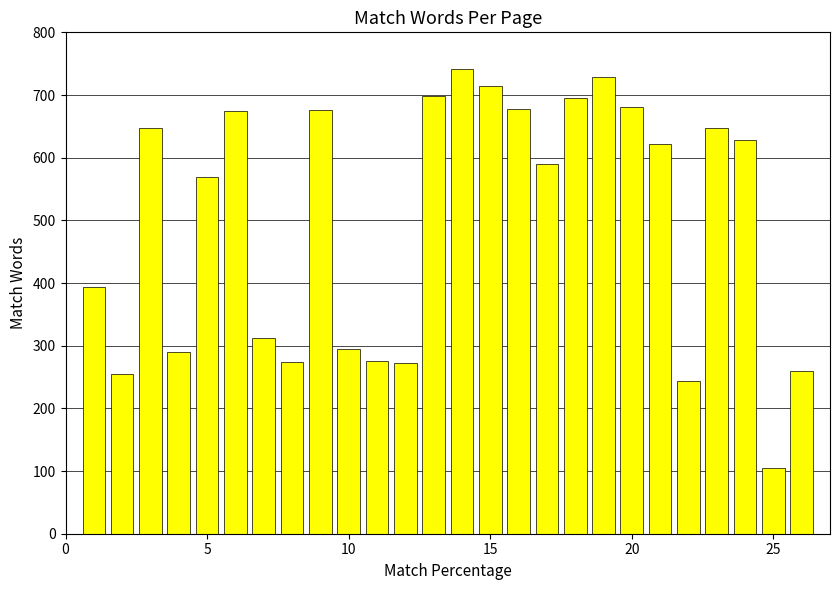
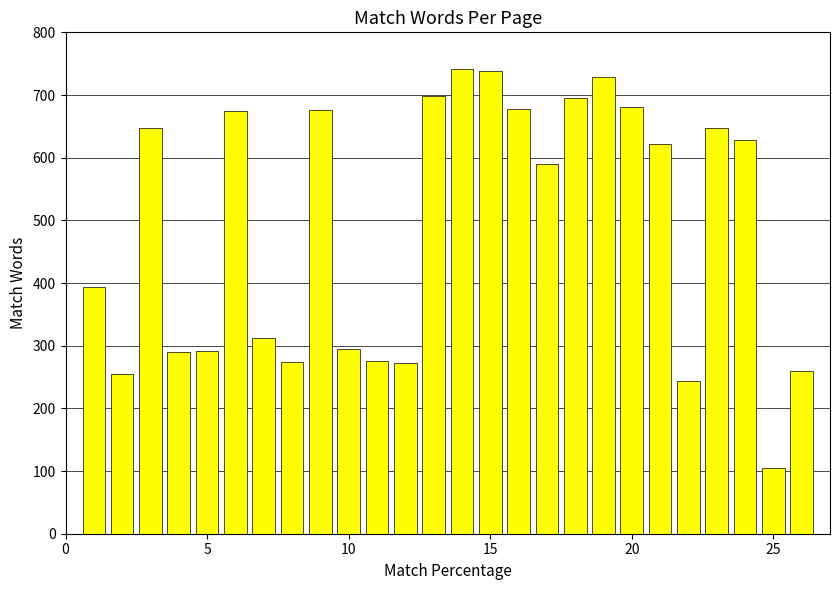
5: 570 -> 290
15: 710 -> 740
